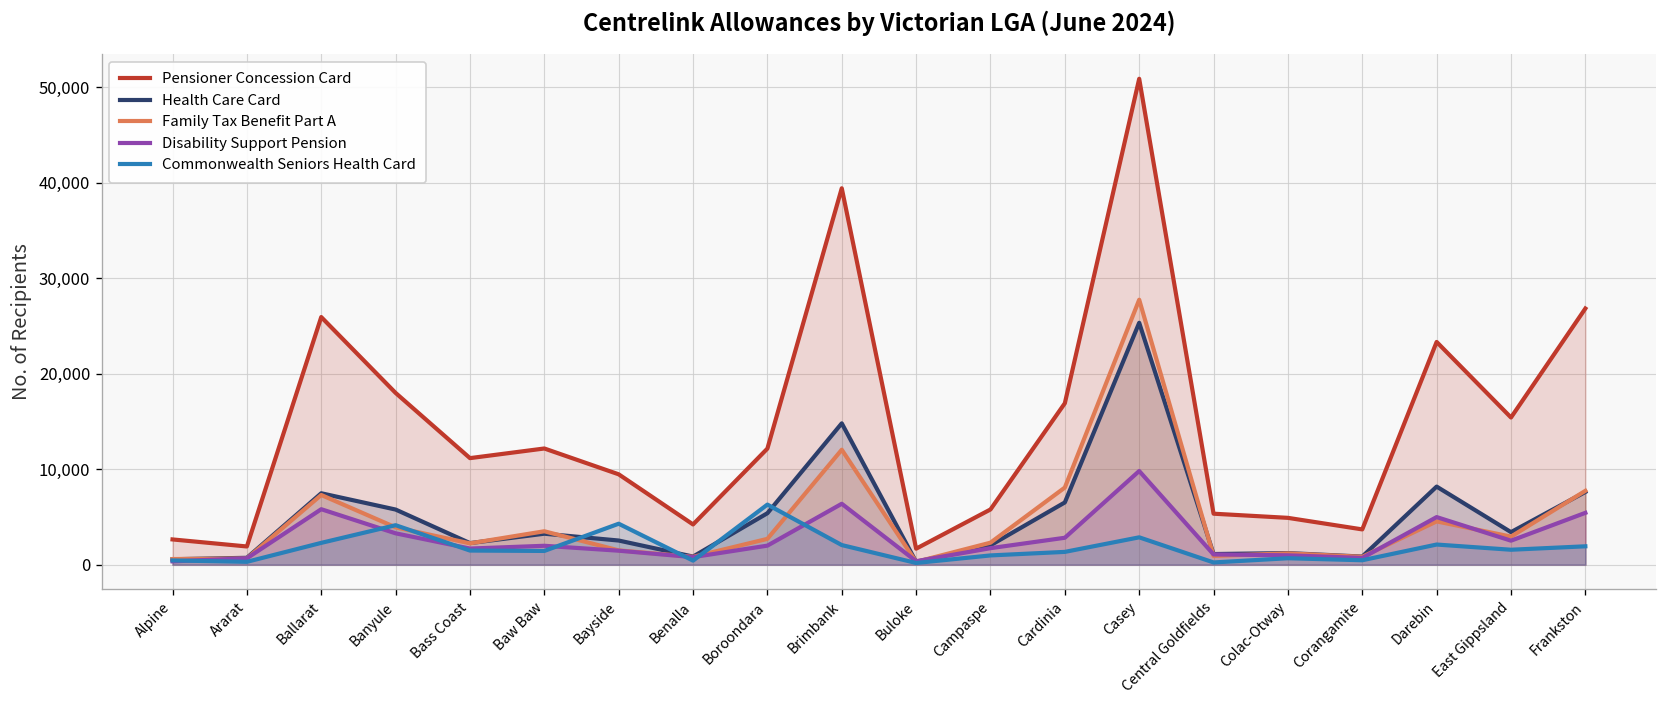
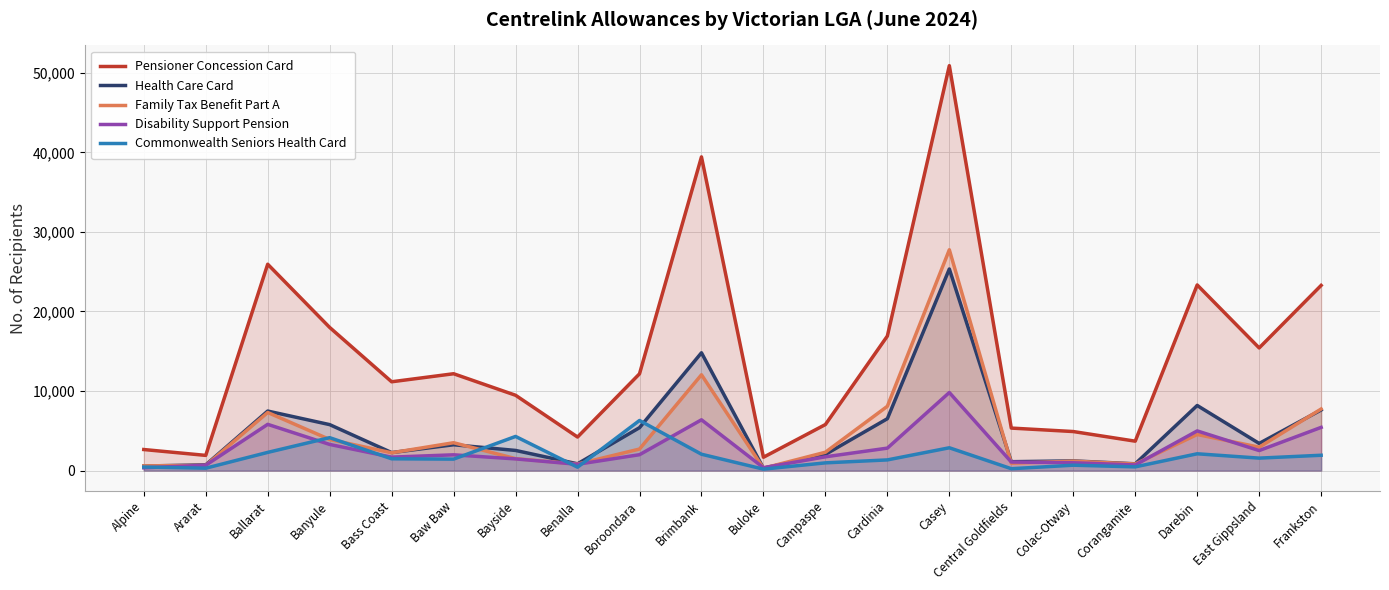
Pensioner Concession Card, Frankston: 27,000 -> 23,000
